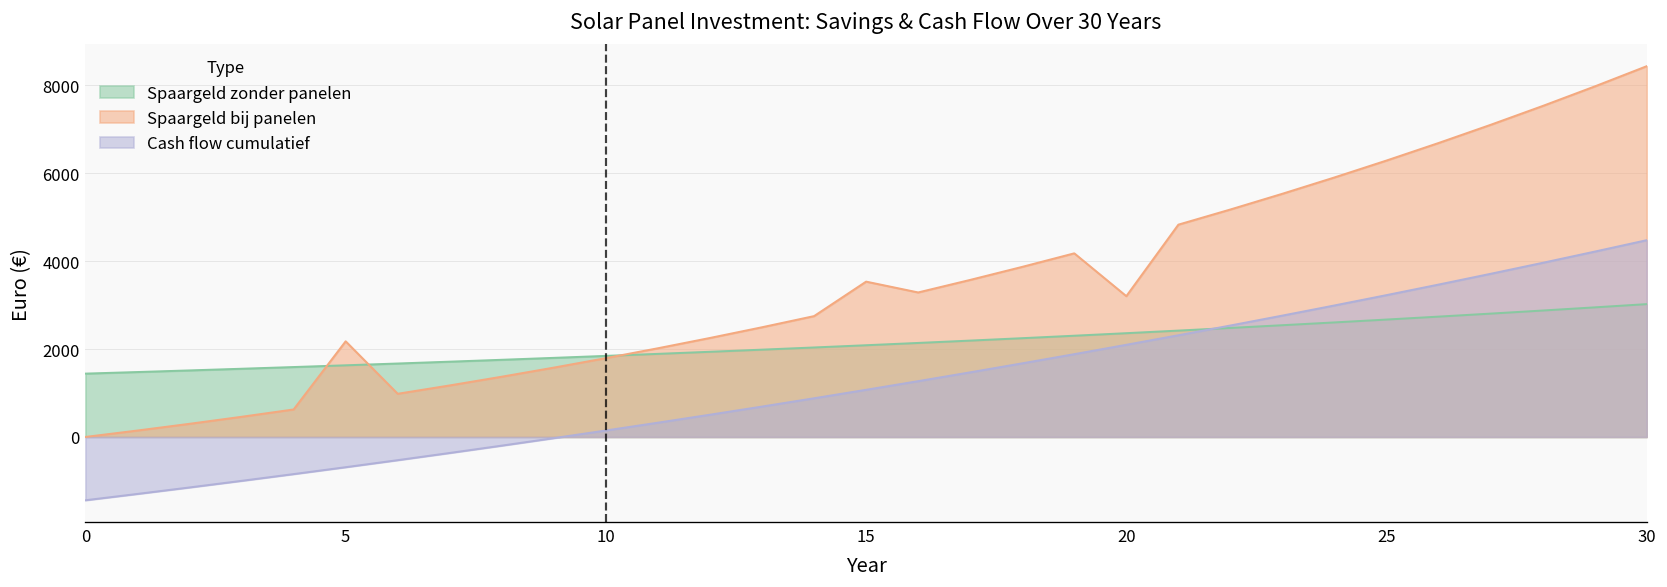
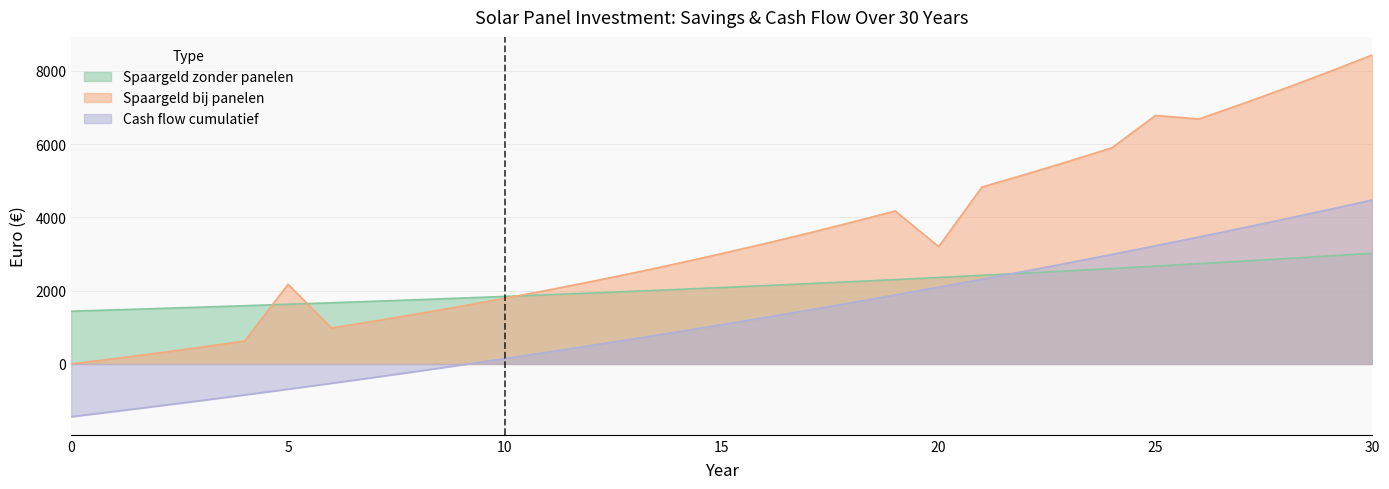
Spaargeld bij panelen, 15: 3500 -> 3000
Spaargeld bij panelen, 25: 6300 -> 6800
